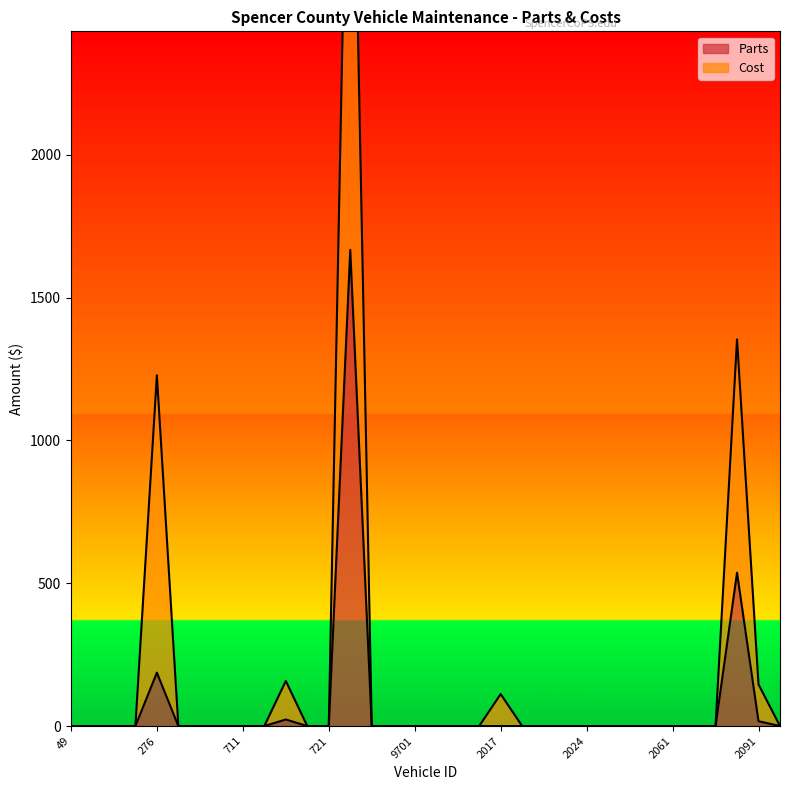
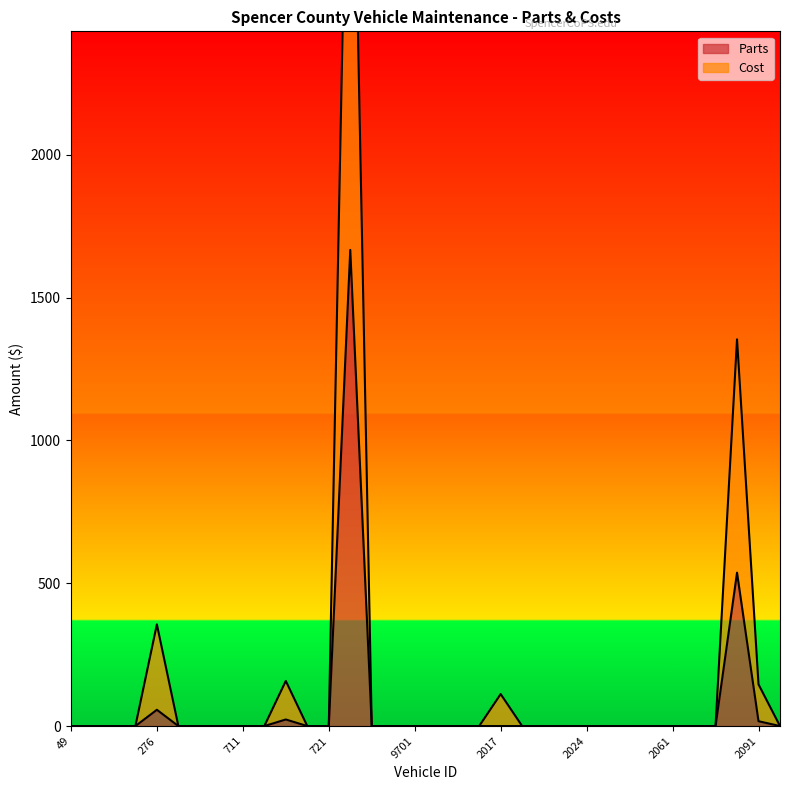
Parts, 276: 190 -> 60
Cost, 276: 1040 -> 300
